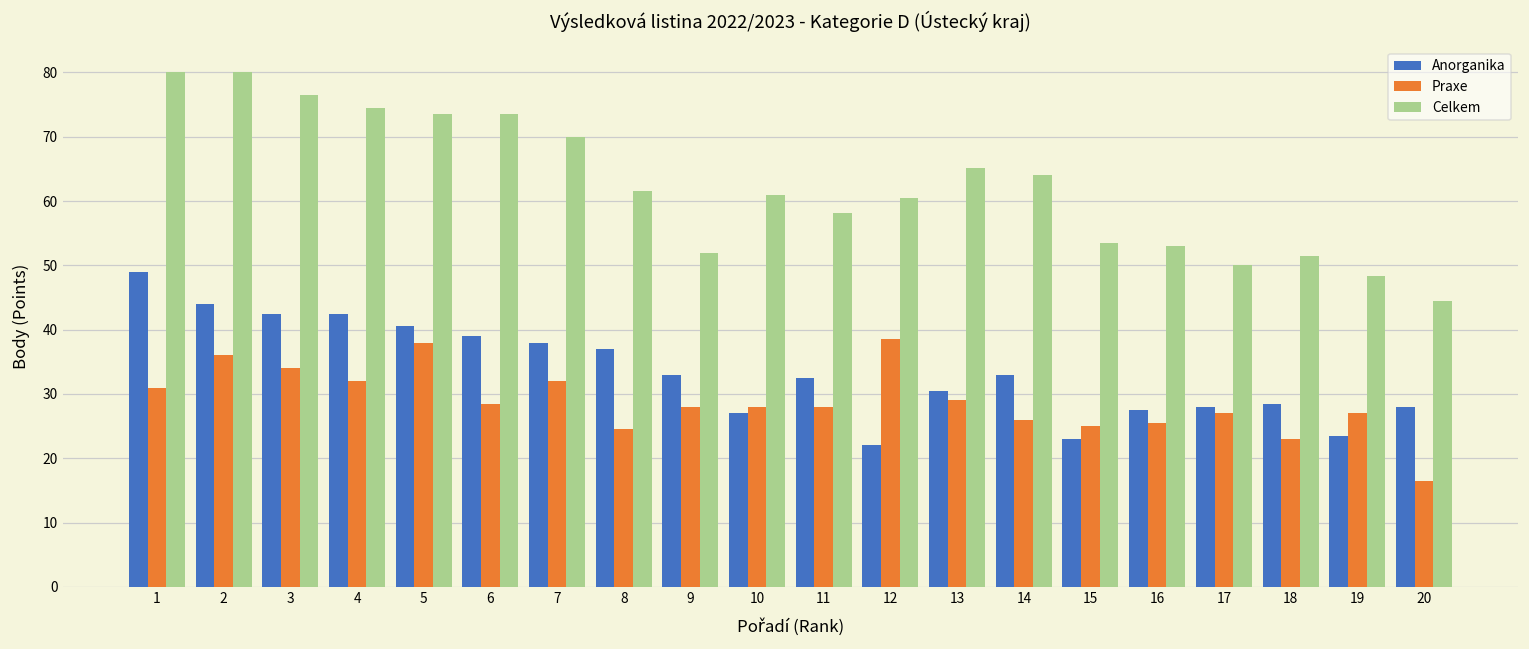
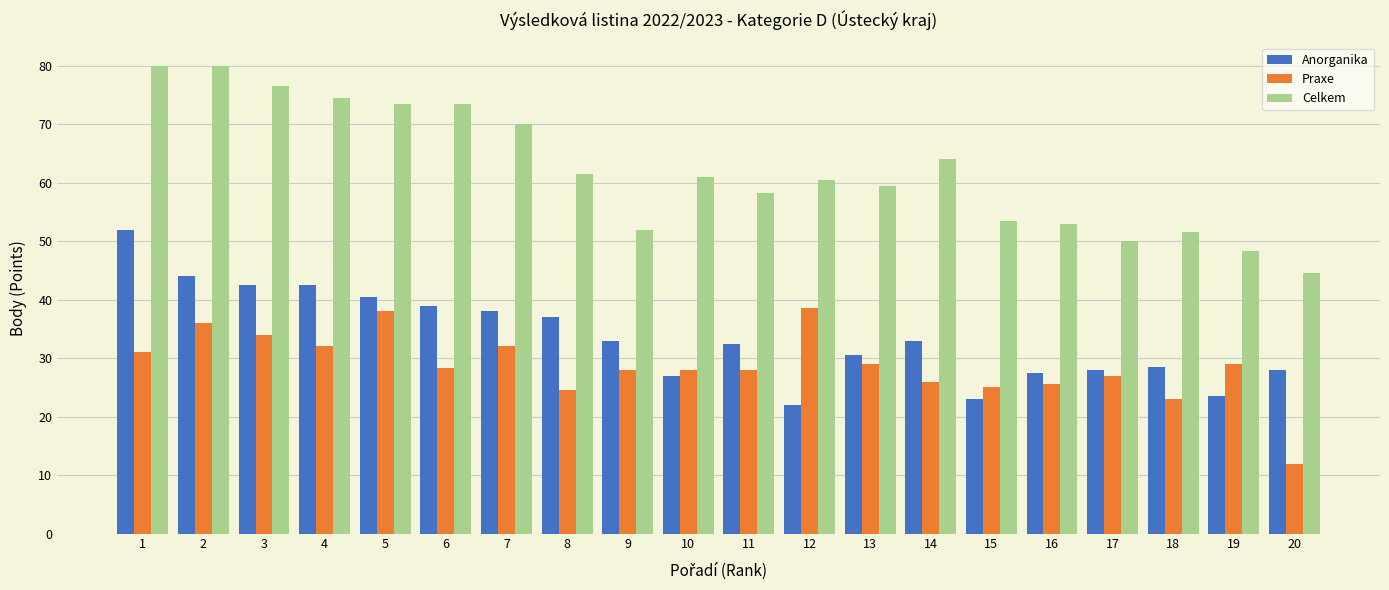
Anorganika, 1: 49 -> 52
Celkem, 13: 65 -> 60
Praxe, 19: 27 -> 29
Praxe, 20: 17 -> 12
